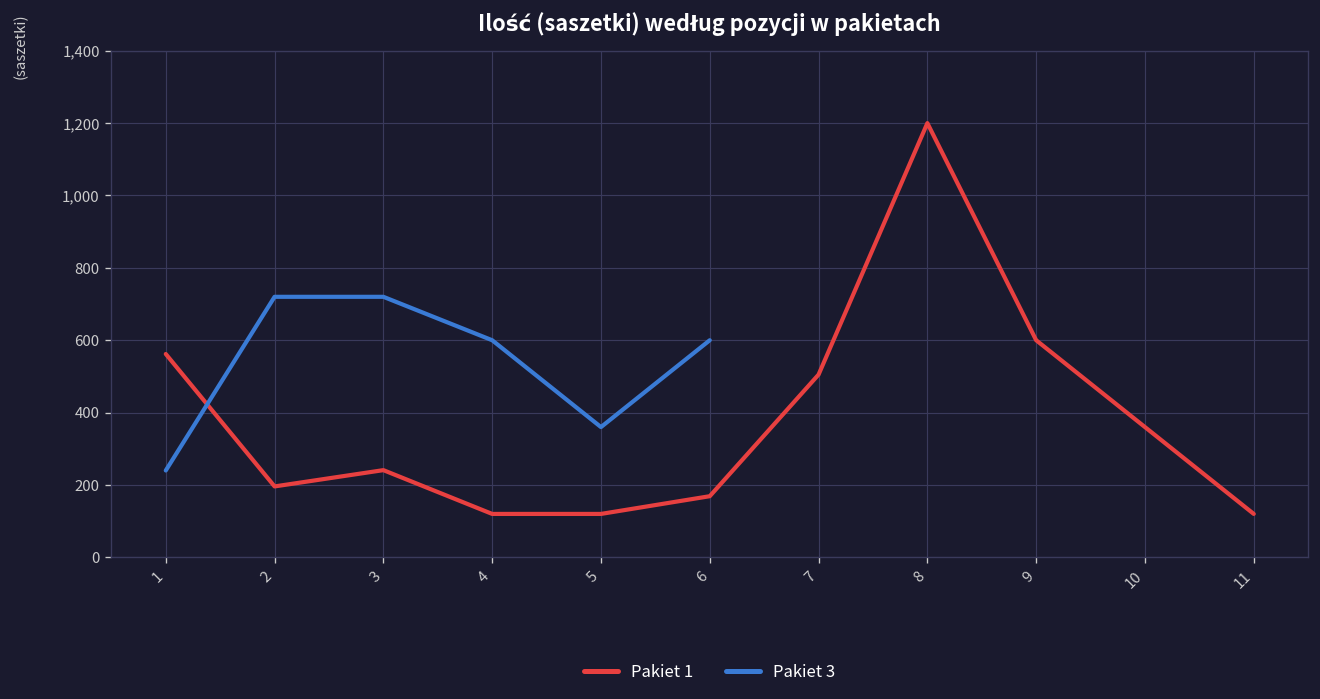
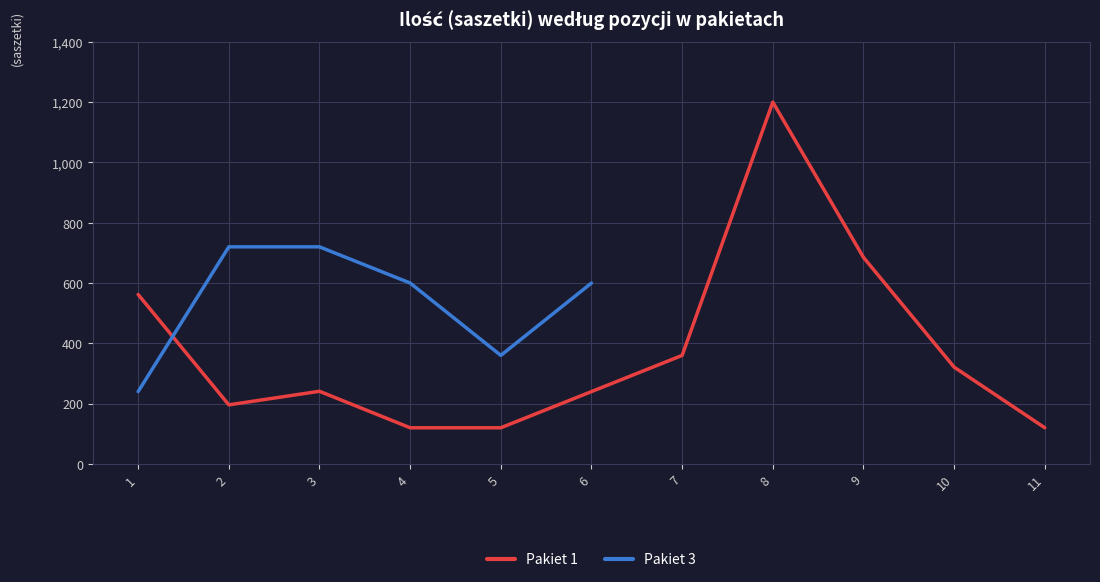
Pakiet 1, 6: 170 -> 240
Pakiet 1, 7: 510 -> 360
Pakiet 1, 9: 600 -> 690
Pakiet 1, 10: 360 -> 320
